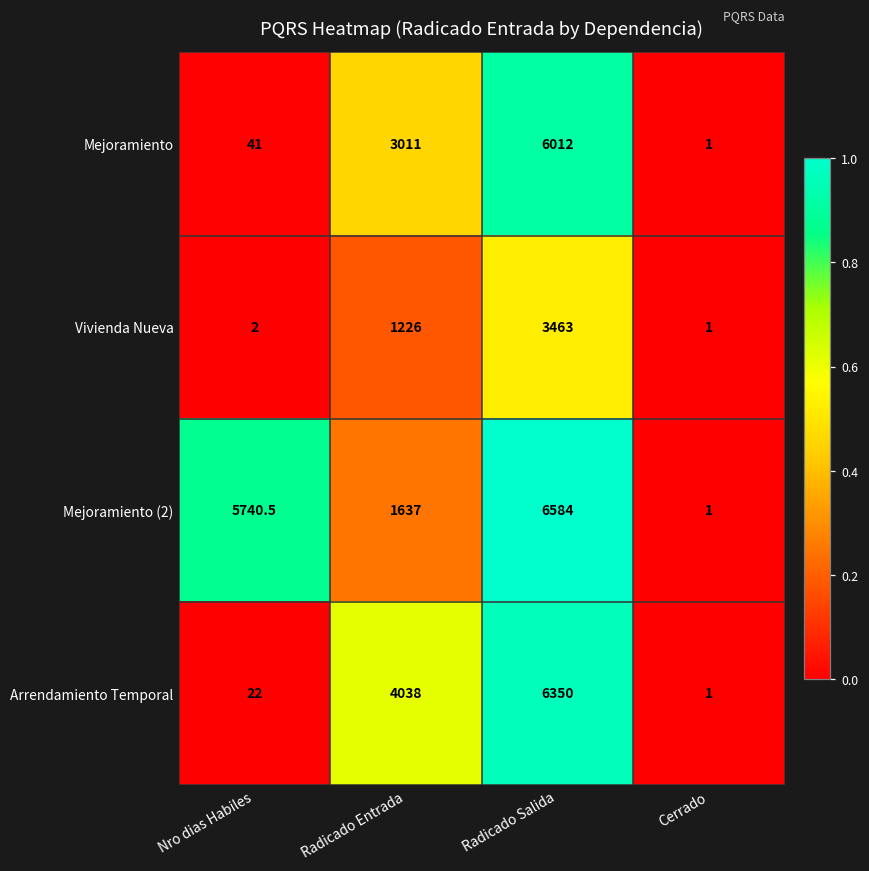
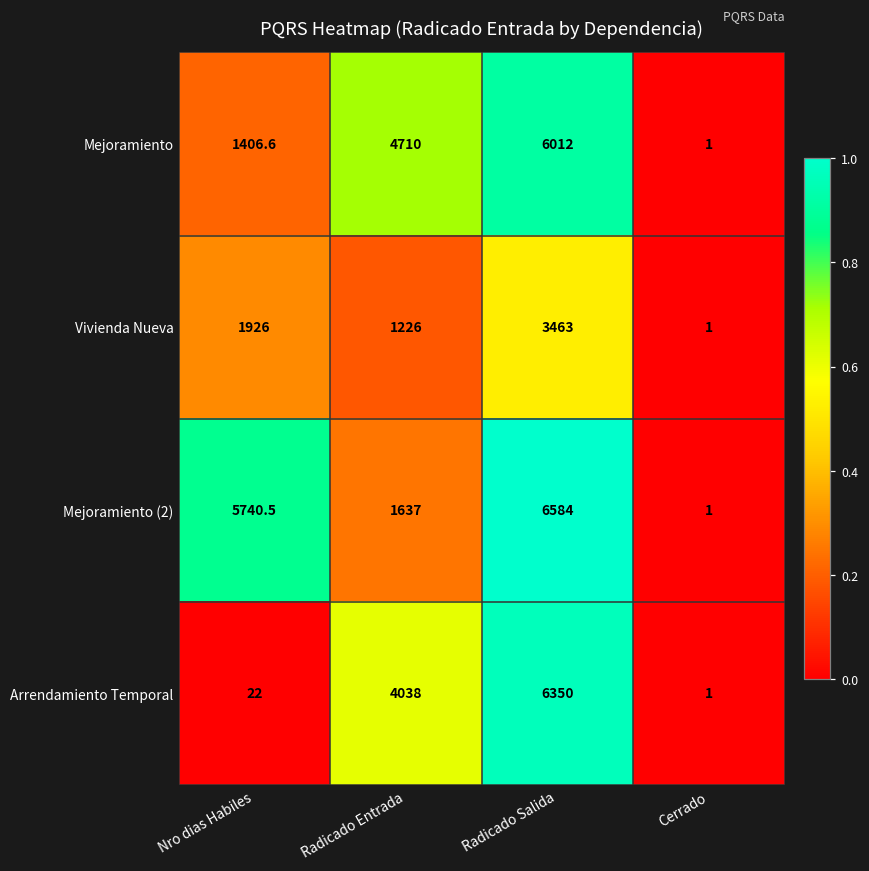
Mejoramiento, Nro dias Habiles: 41 -> 1406.6
Mejoramiento, Radicado Entrada: 3011 -> 4710
Vivienda Nueva, Nro dias Habiles: 2 -> 1926
